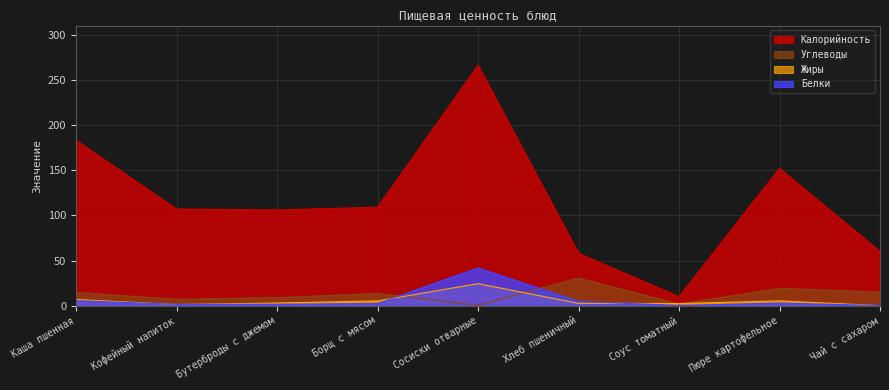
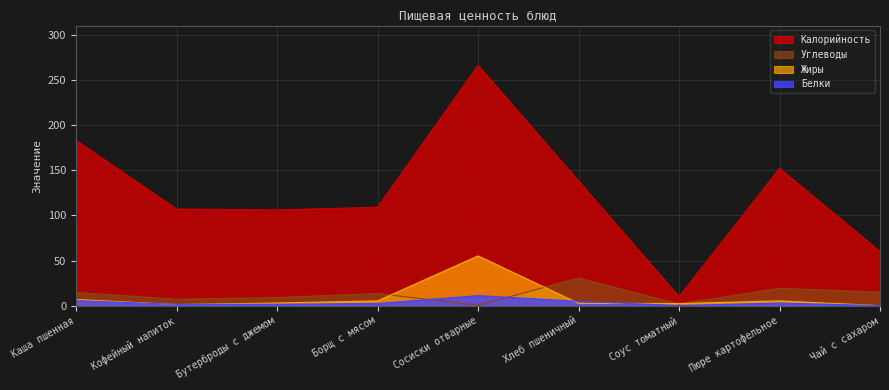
Жиры, Сосиски отварные: 20 -> 60
Белки, Сосиски отварные: 40 -> 10
Калорийность, Хлеб пшеничный: 60 -> 140
